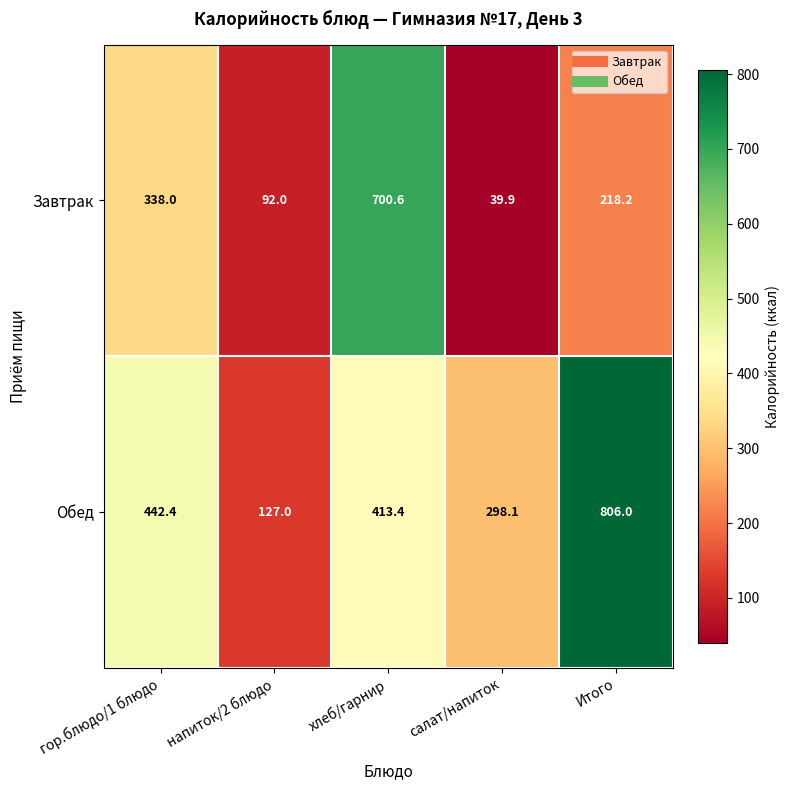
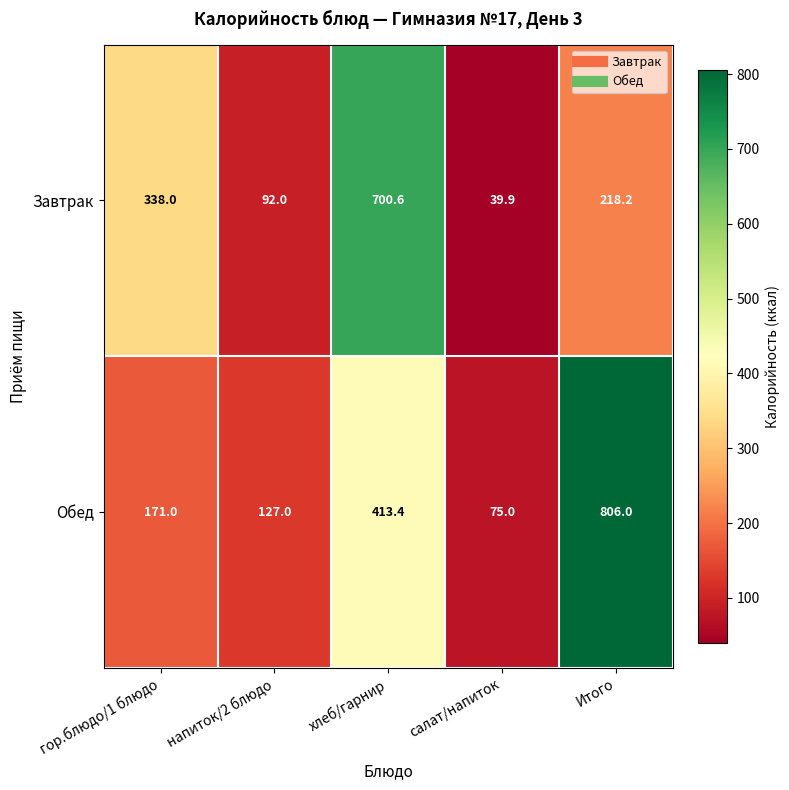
Обед, гор.блюдо/1 блюдо: 442.4 -> 171.0
Обед, салат/напиток: 298.1 -> 75.0
